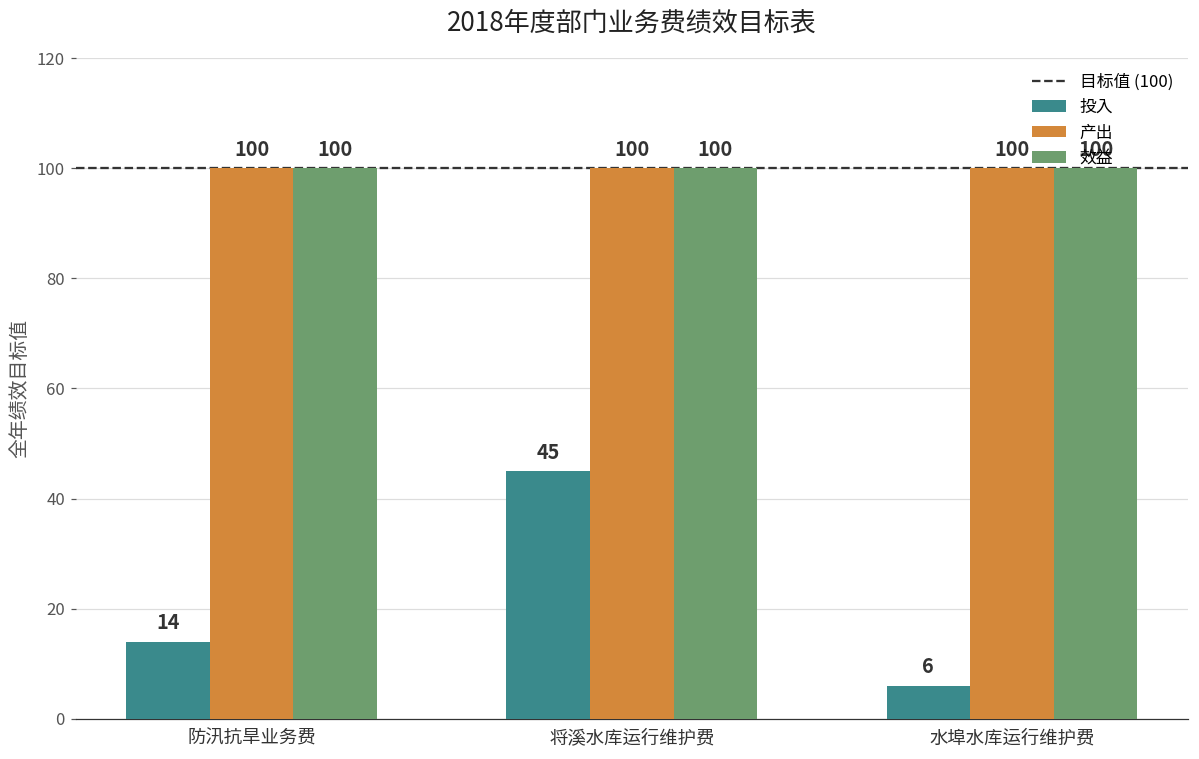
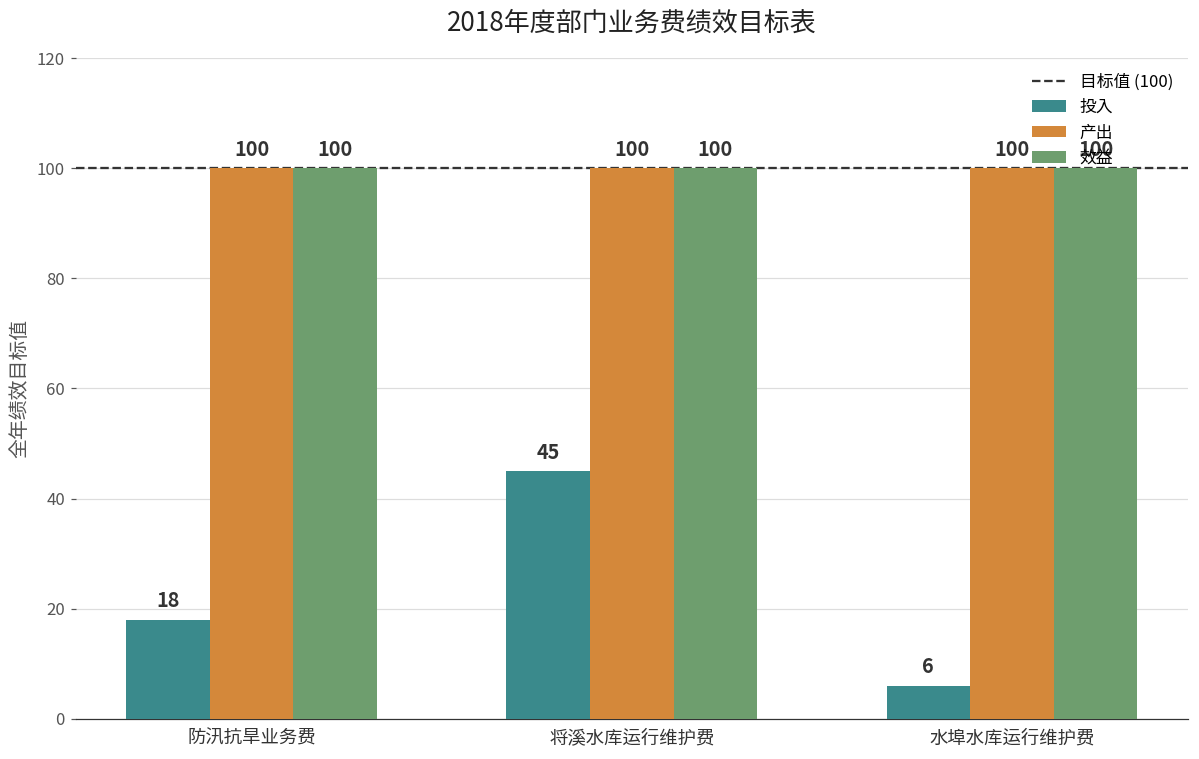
投入, 防汛抗旱业务费: 14 -> 18
